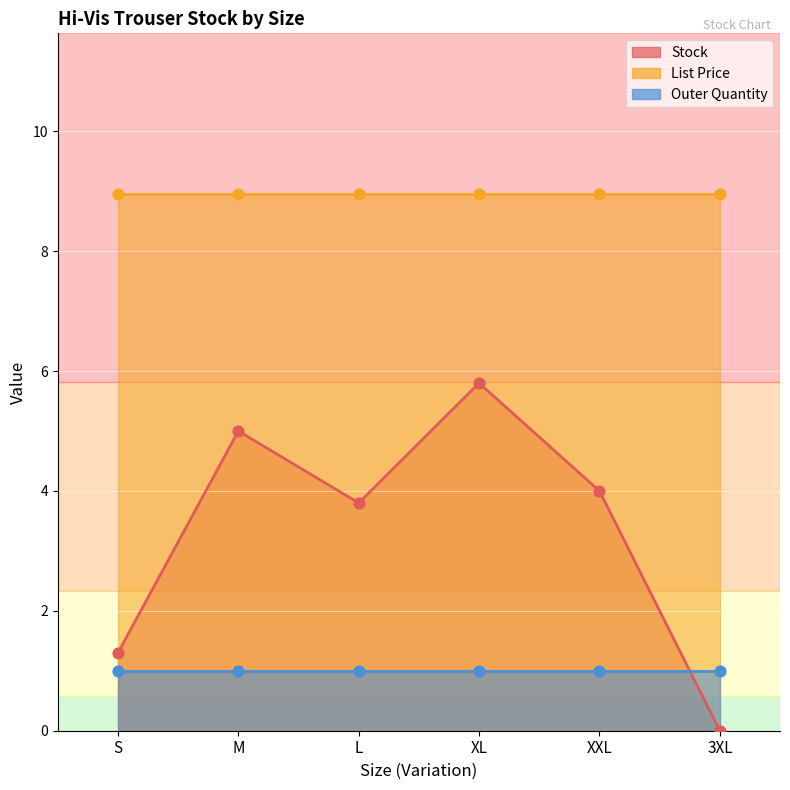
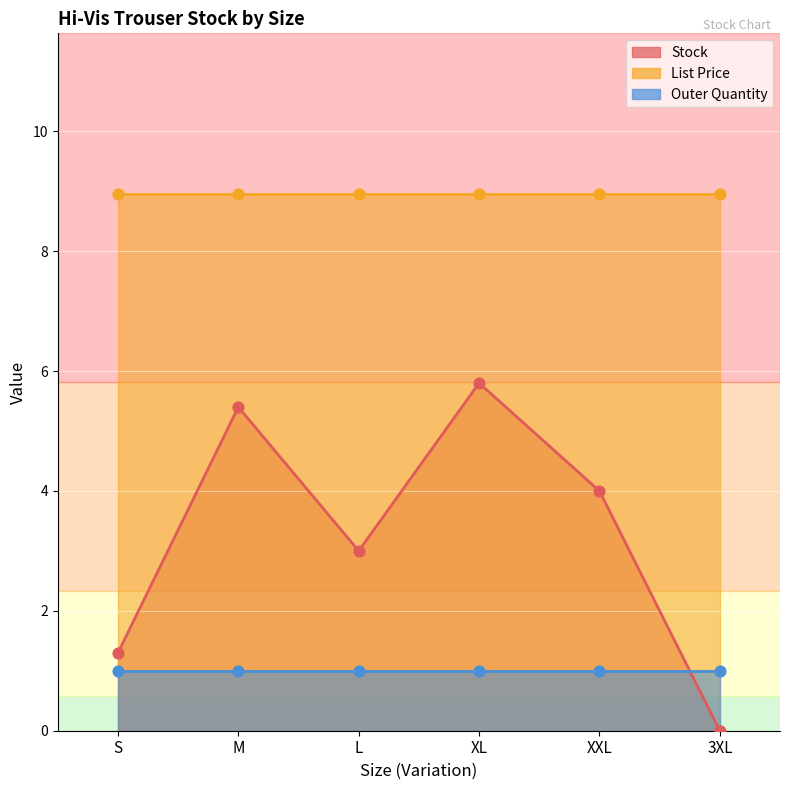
Stock, M: 5.0 -> 5.4
Stock, L: 3.8 -> 3.0
